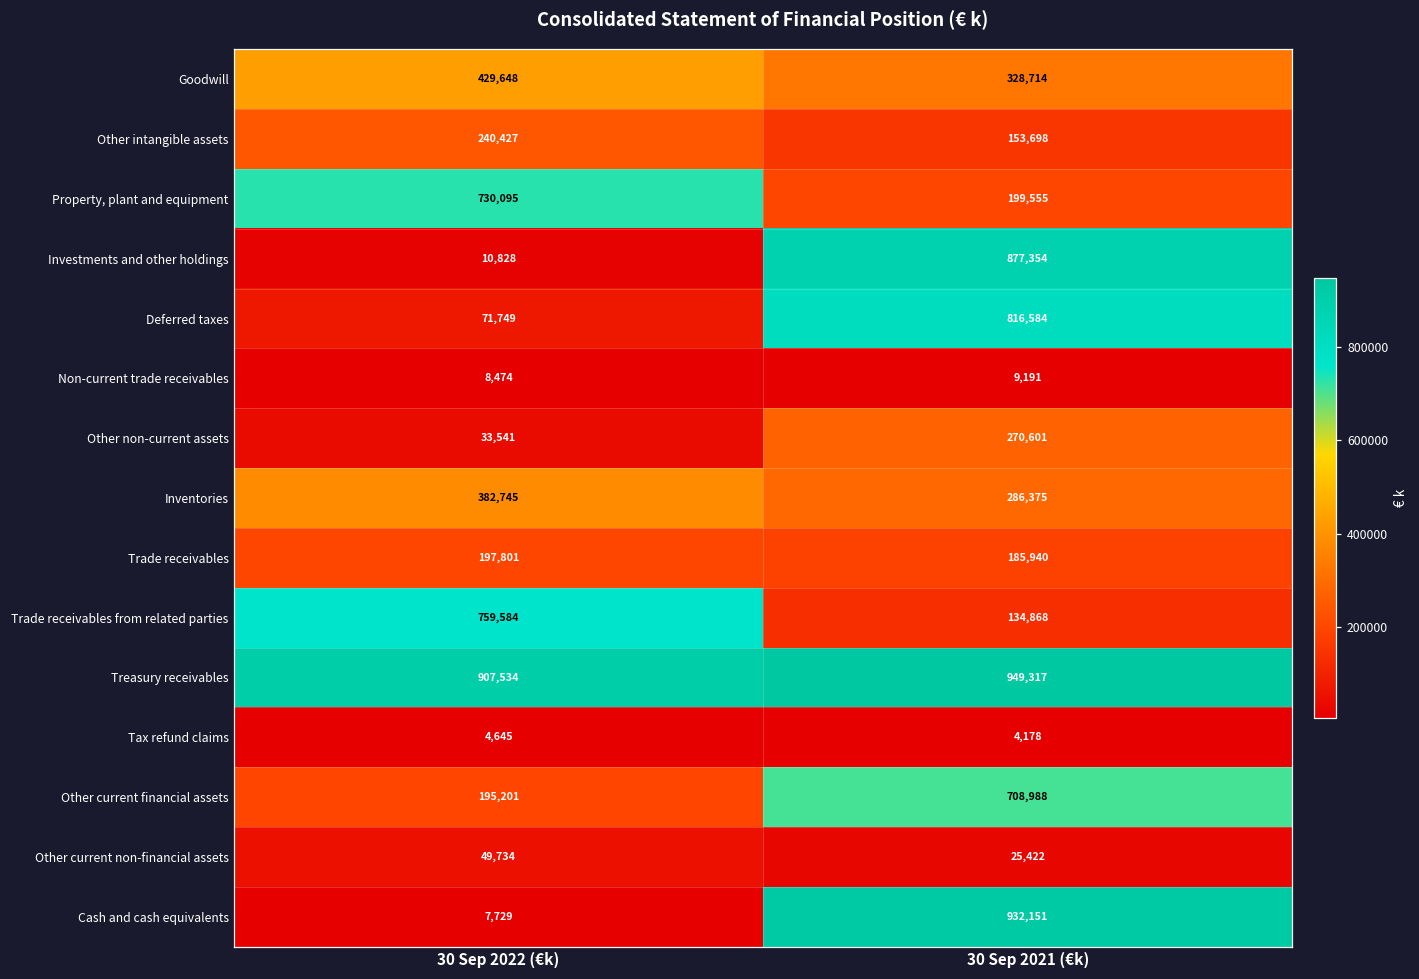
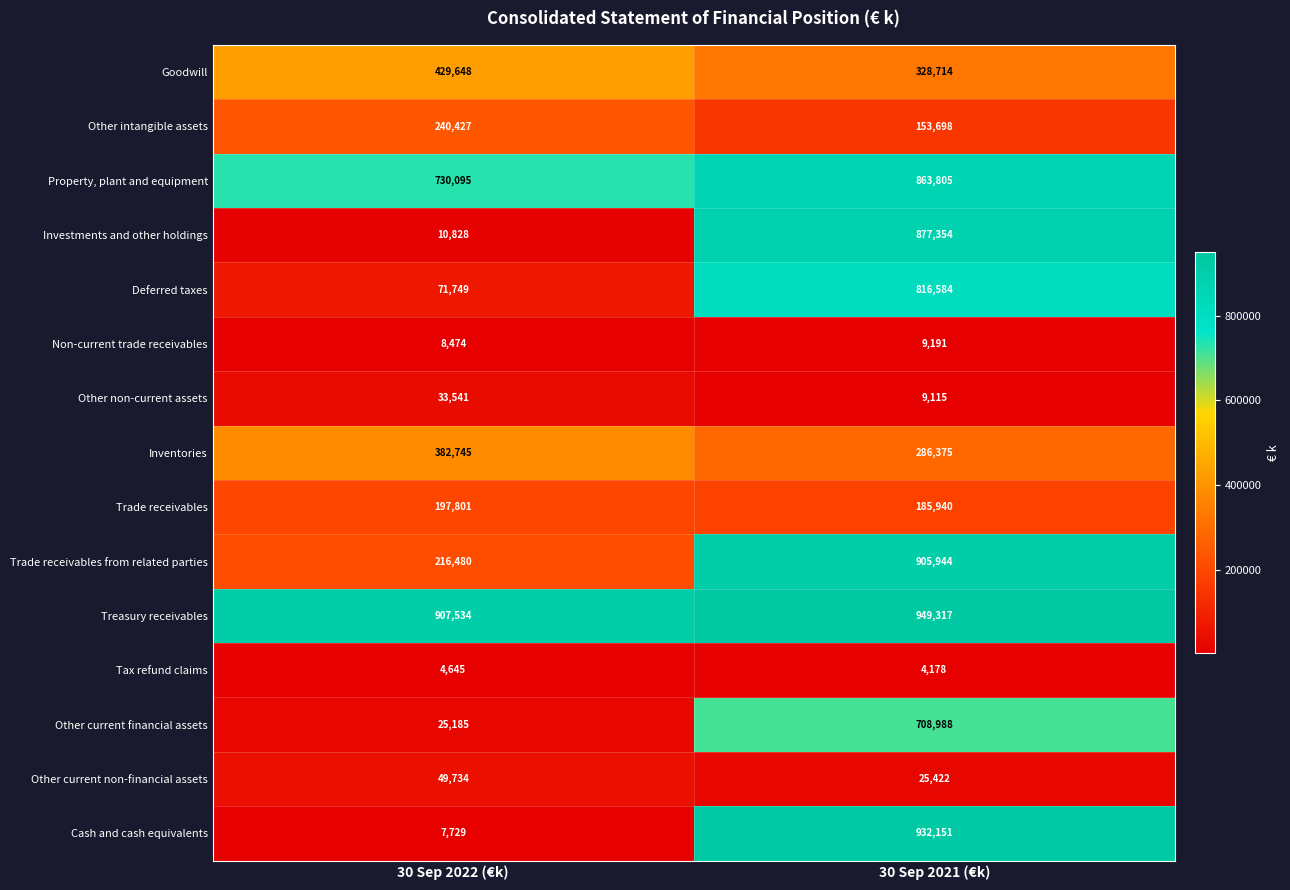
Property, plant and equipment, 30 Sep 2021 (€k): 199,555 -> 863,805
Other non-current assets, 30 Sep 2021 (€k): 270,601 -> 9,115
Trade receivables from related parties, 30 Sep 2022 (€k): 759,584 -> 216,480
Trade receivables from related parties, 30 Sep 2021 (€k): 134,868 -> 905,944
Other current financial assets, 30 Sep 2022 (€k): 195,201 -> 25,185
